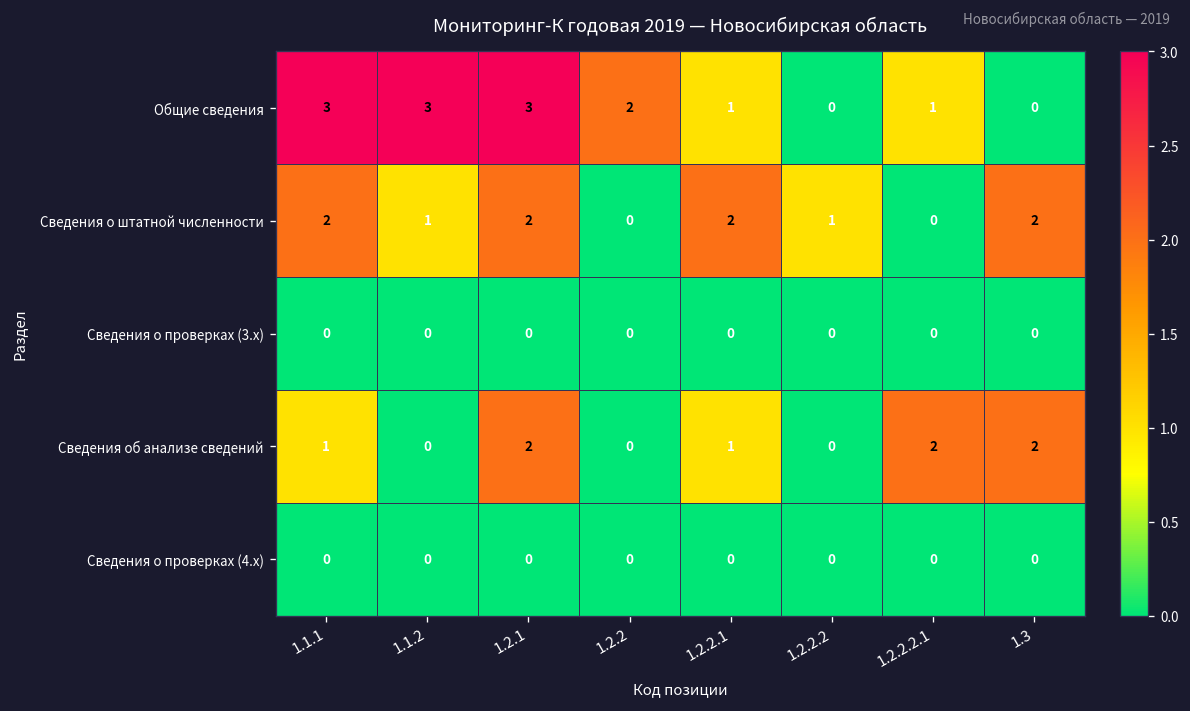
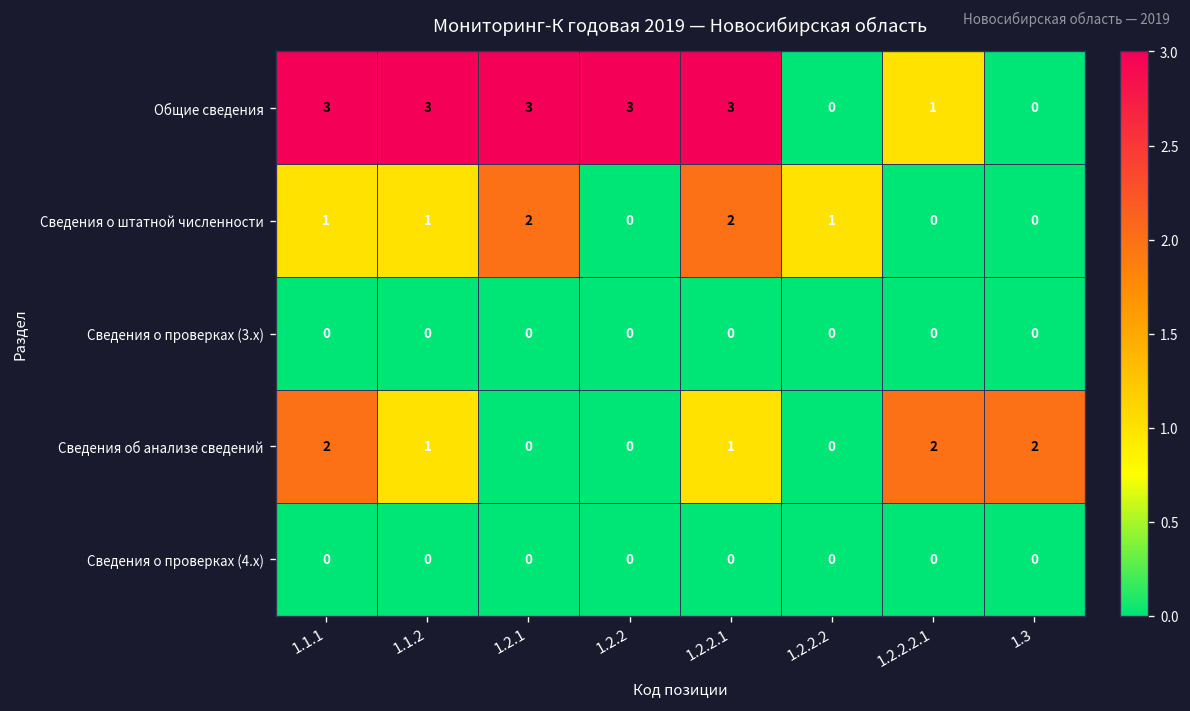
Общие сведения, 1.2.2: 2 -> 3
Общие сведения, 1.2.2.1: 1 -> 3
Сведения о штатной численности, 1.1.1: 2 -> 1
Сведения о штатной численности, 1.3: 2 -> 0
Сведения об анализе сведений, 1.1.1: 1 -> 2
Сведения об анализе сведений, 1.1.2: 0 -> 1
Сведения об анализе сведений, 1.2.1: 2 -> 0
